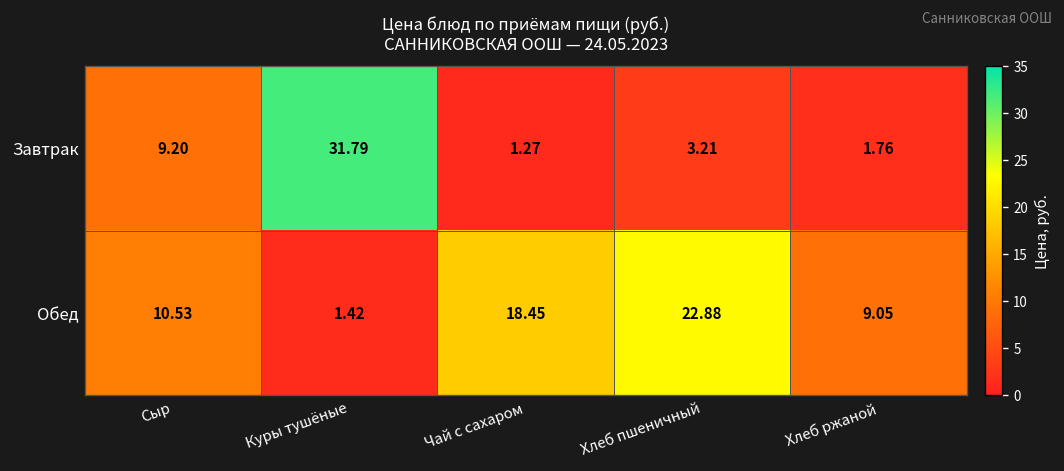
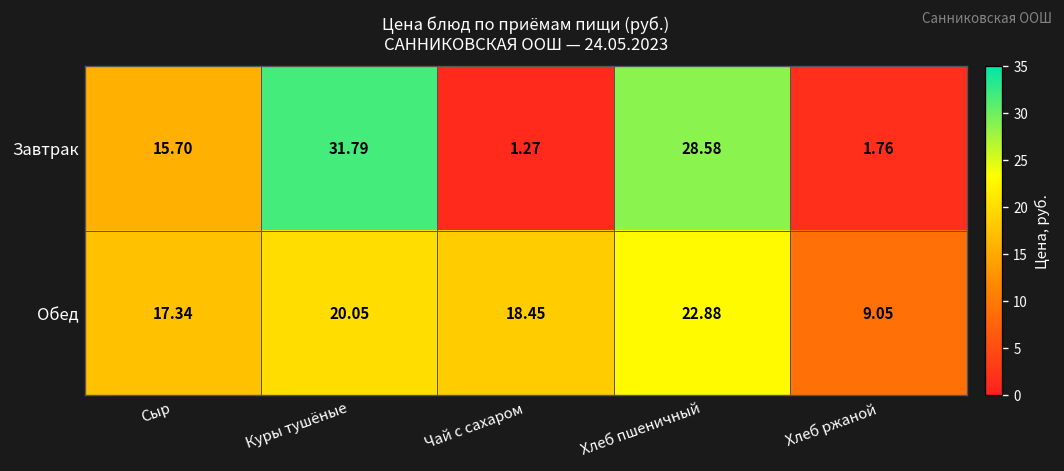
Завтрак, Сыр: 9.20 -> 15.70
Завтрак, Хлеб пшеничный: 3.21 -> 28.58
Обед, Сыр: 10.53 -> 17.34
Обед, Куры тушёные: 1.42 -> 20.05
